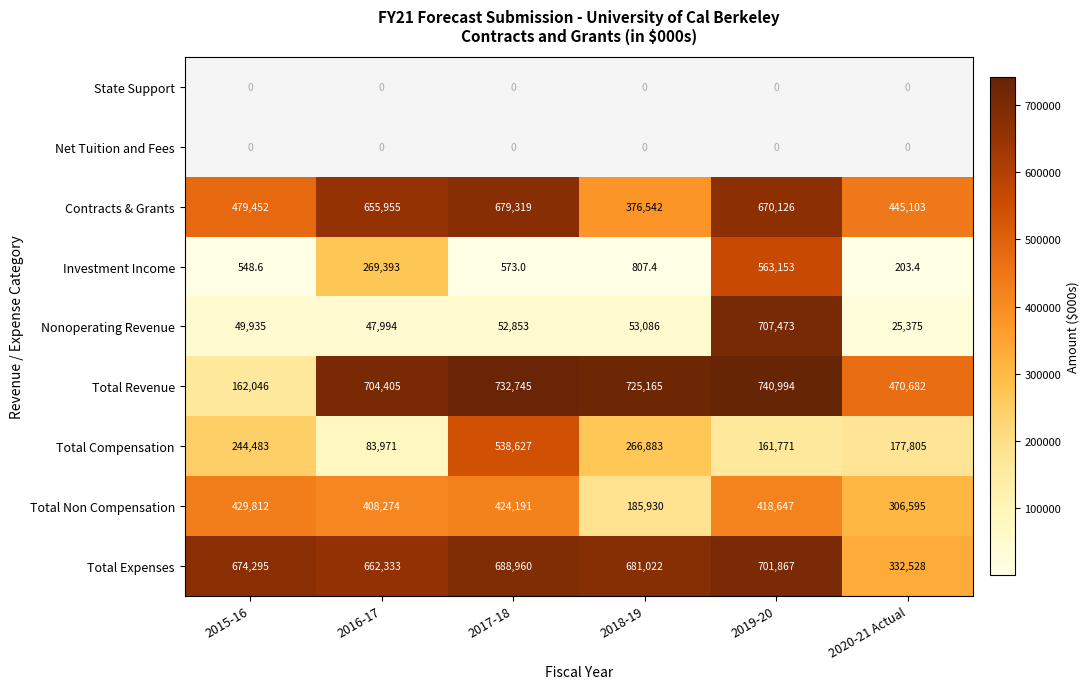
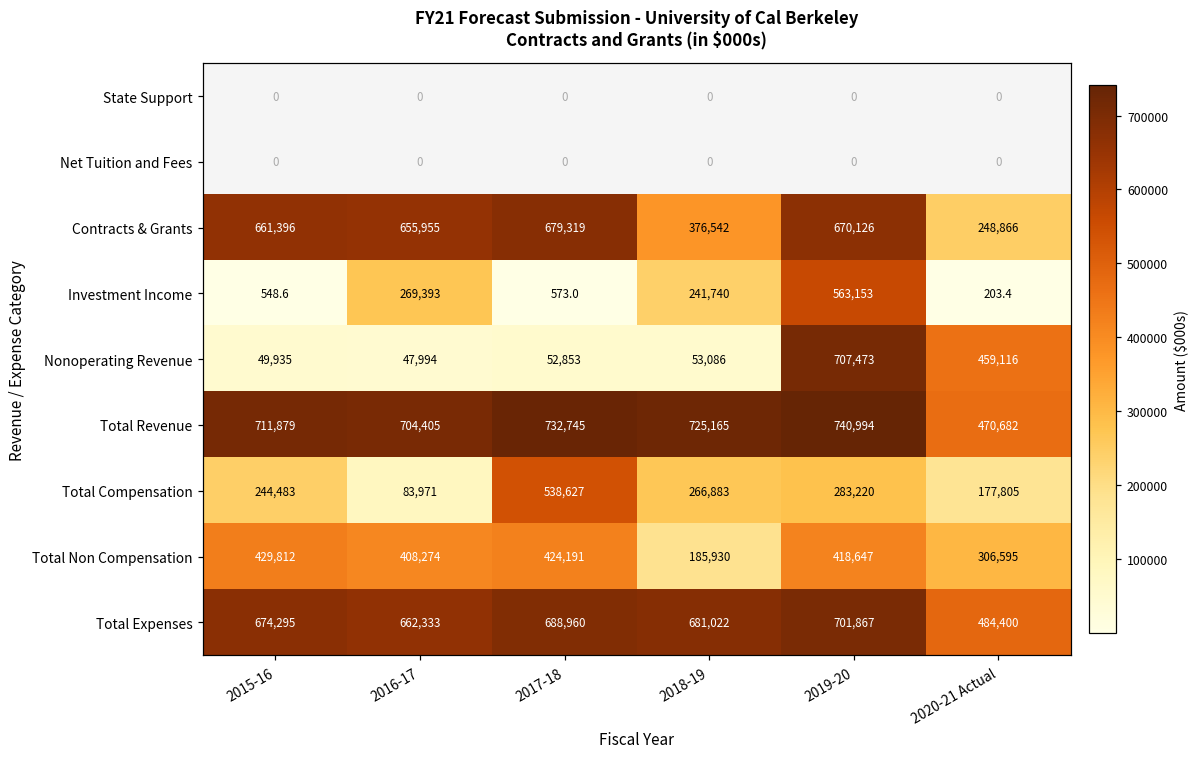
Contracts & Grants, 2015-16: 479,452 -> 661,396
Contracts & Grants, 2020-21 Actual: 445,103 -> 248,866
Investment Income, 2018-19: 807.4 -> 241,740
Nonoperating Revenue, 2020-21 Actual: 25,375 -> 459,116
Total Revenue, 2015-16: 162,046 -> 711,879
Total Compensation, 2019-20: 161,771 -> 283,220
Total Expenses, 2020-21 Actual: 332,528 -> 484,400
